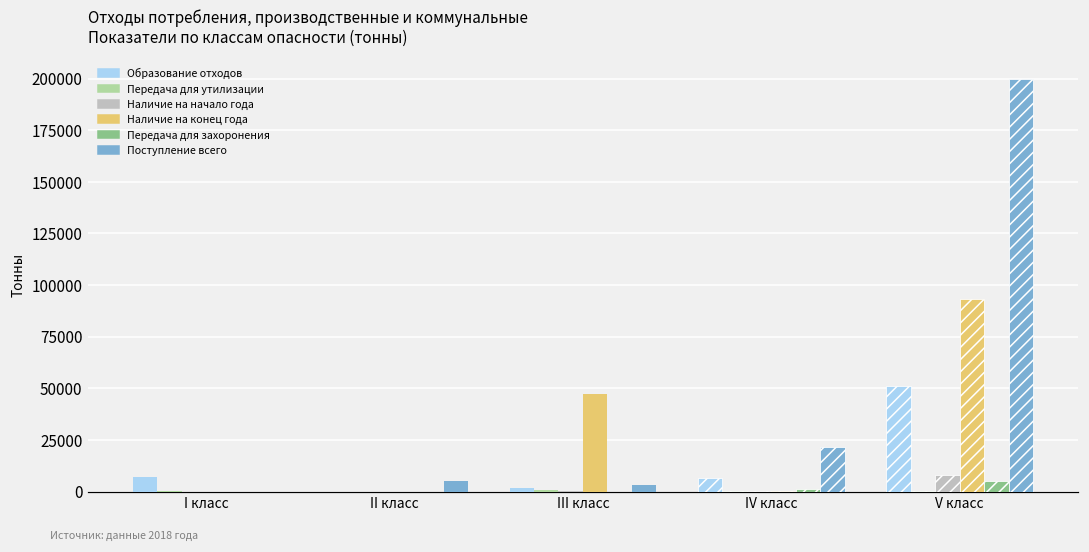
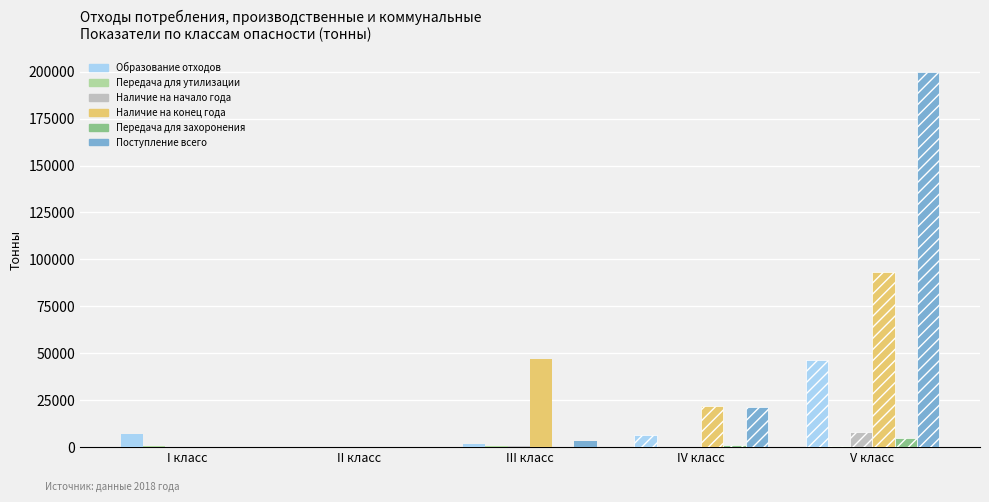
Поступление всего, II класс: 5000 -> 0
Наличие на конец года, IV класс: 0 -> 22000
Образование отходов, V класс: 51000 -> 47000
